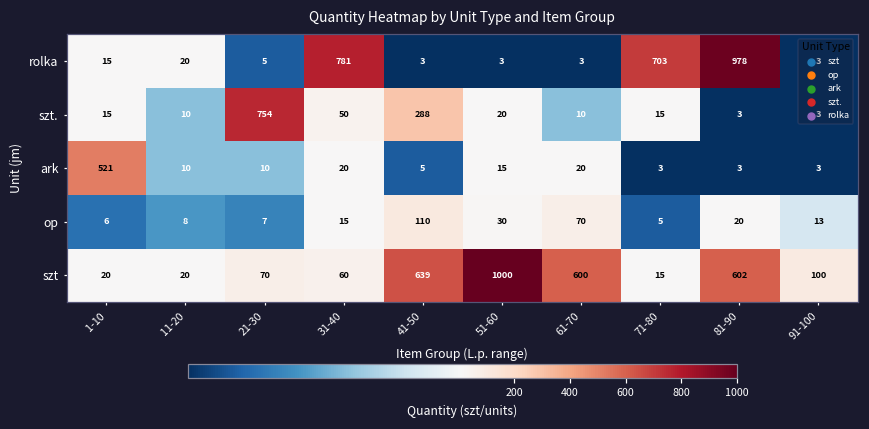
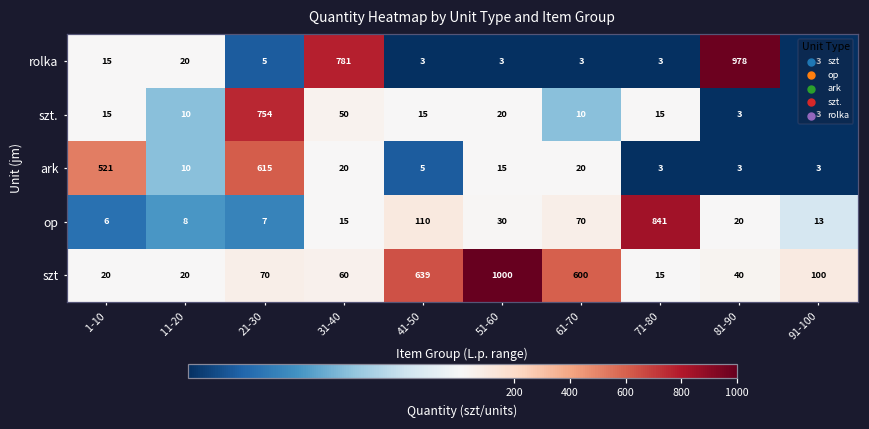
rolka, 71-80: 703 -> 3
szt., 41-50: 288 -> 15
ark, 21-30: 10 -> 615
op, 71-80: 5 -> 841
szt, 81-90: 602 -> 40
